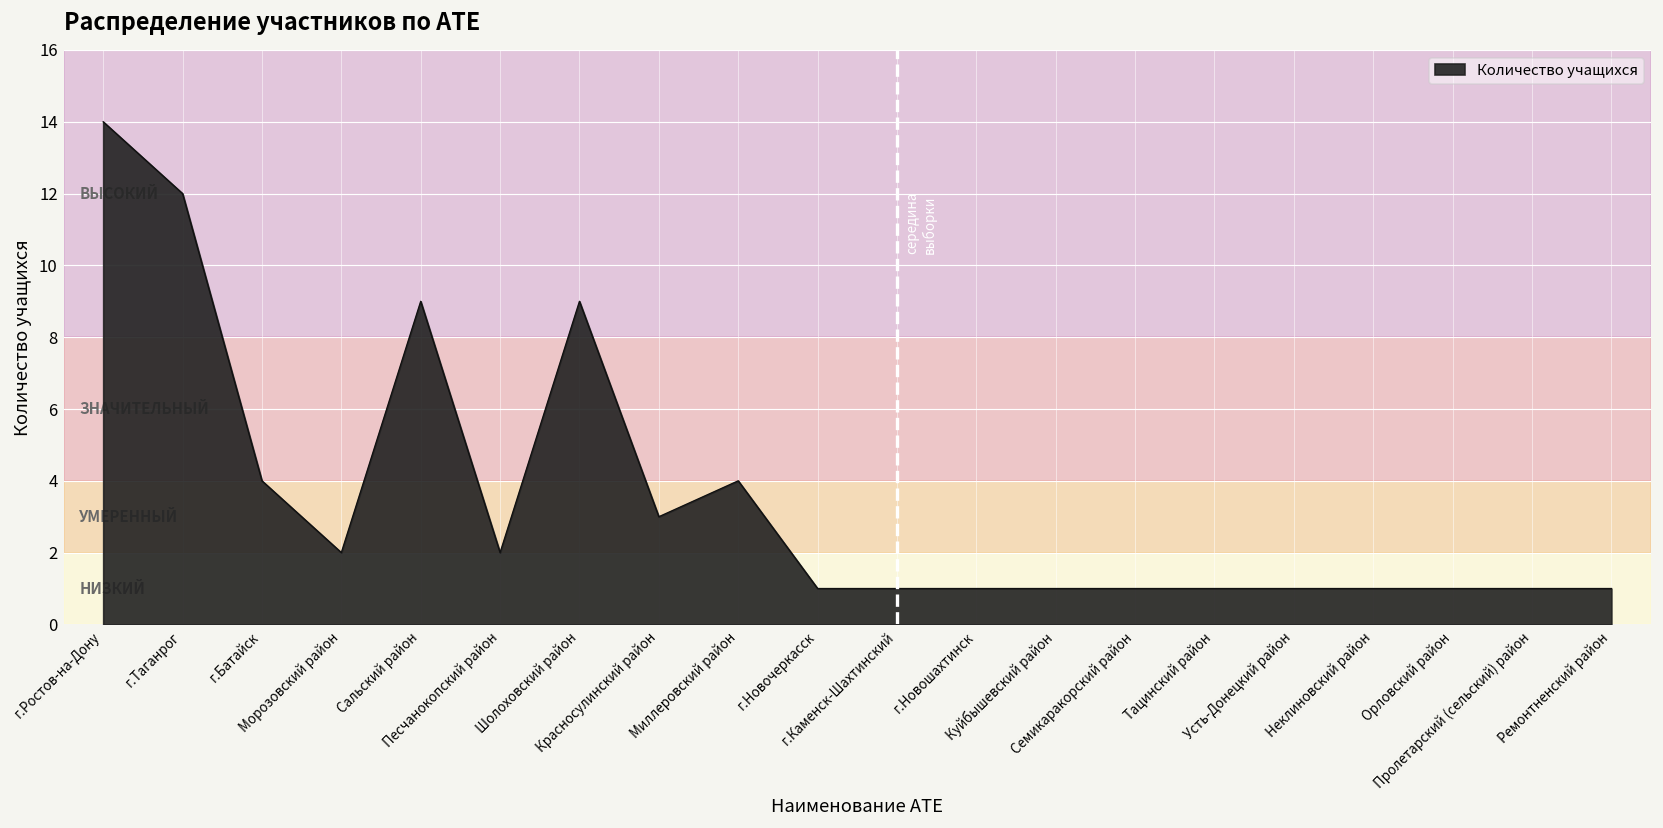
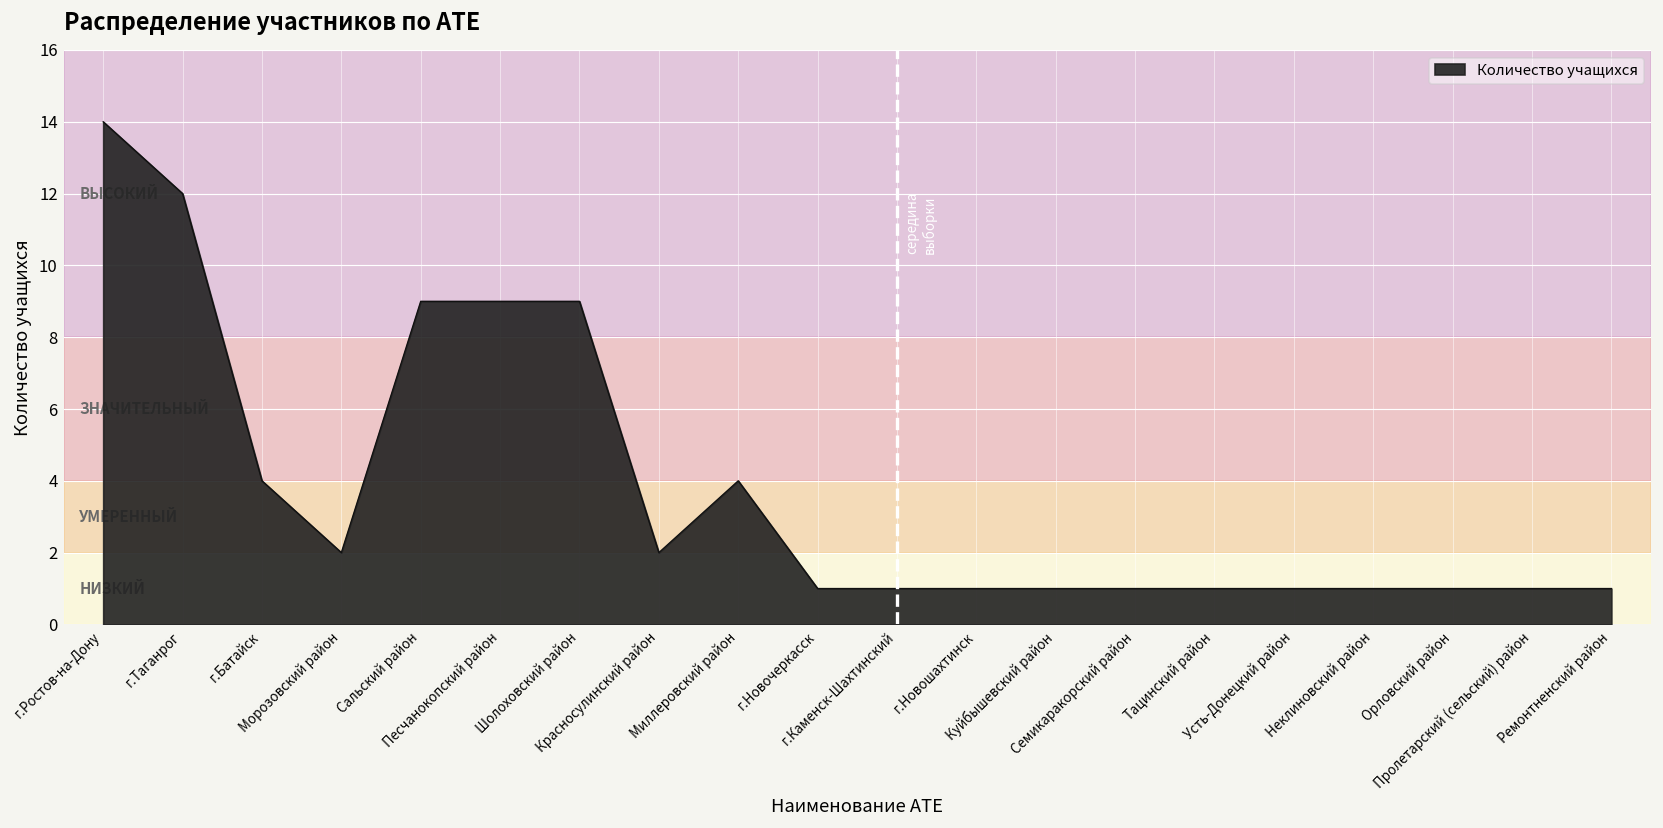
Песчанокопский район: 2 -> 9
Красносулинский район: 3 -> 2
